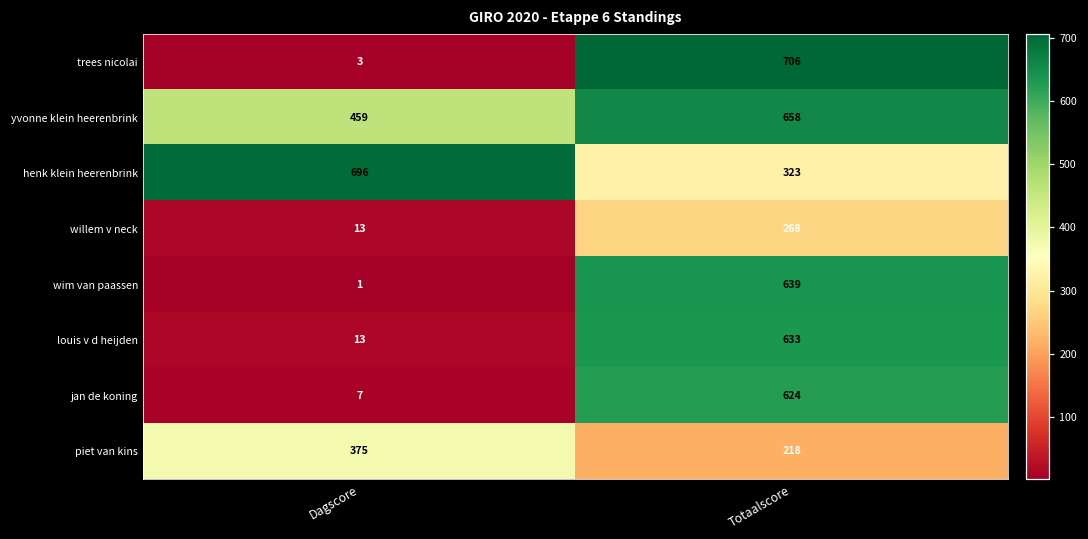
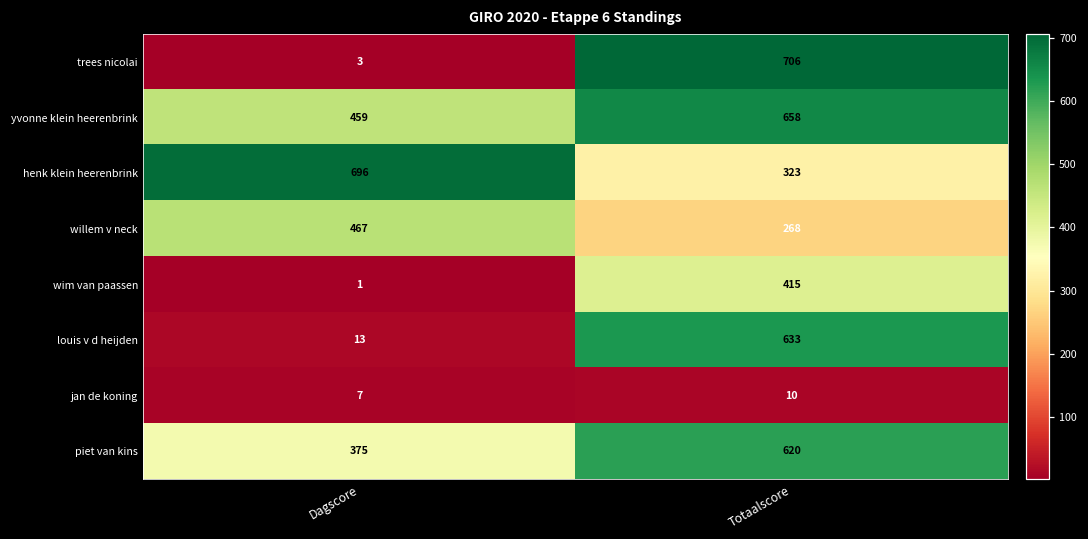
willem v neck, Dagscore: 13 -> 467
wim van paassen, Totaalscore: 639 -> 415
jan de koning, Totaalscore: 624 -> 10
piet van kins, Totaalscore: 218 -> 620
